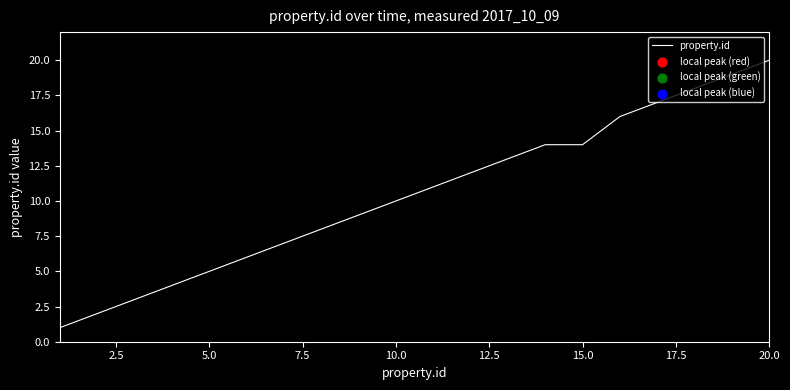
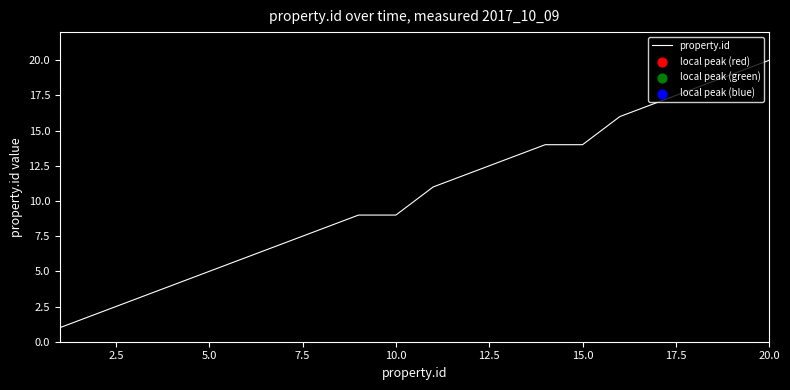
10.0: 10 -> 9
